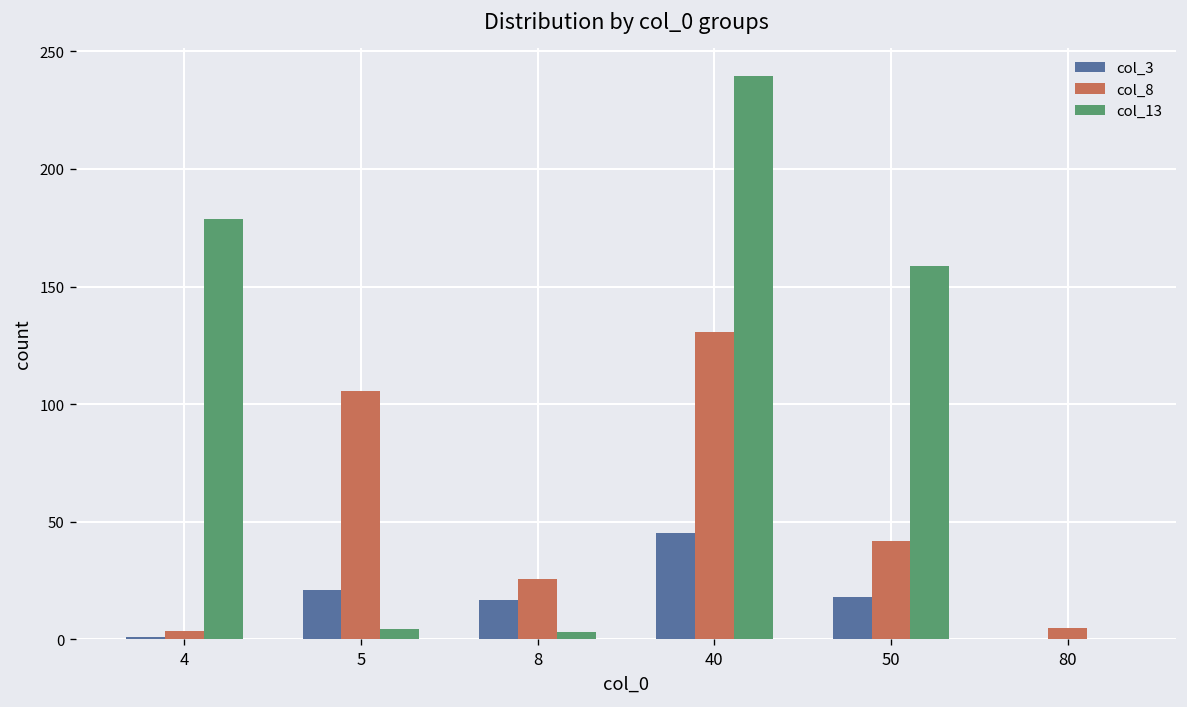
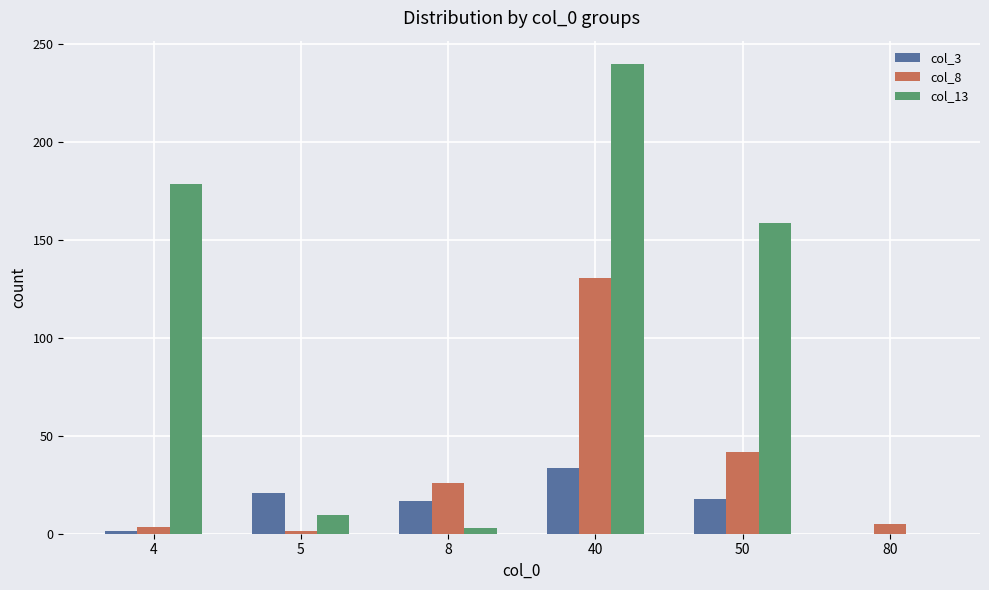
col_8, 5: 105 -> 1
col_13, 5: 5 -> 10
col_3, 40: 45 -> 34
